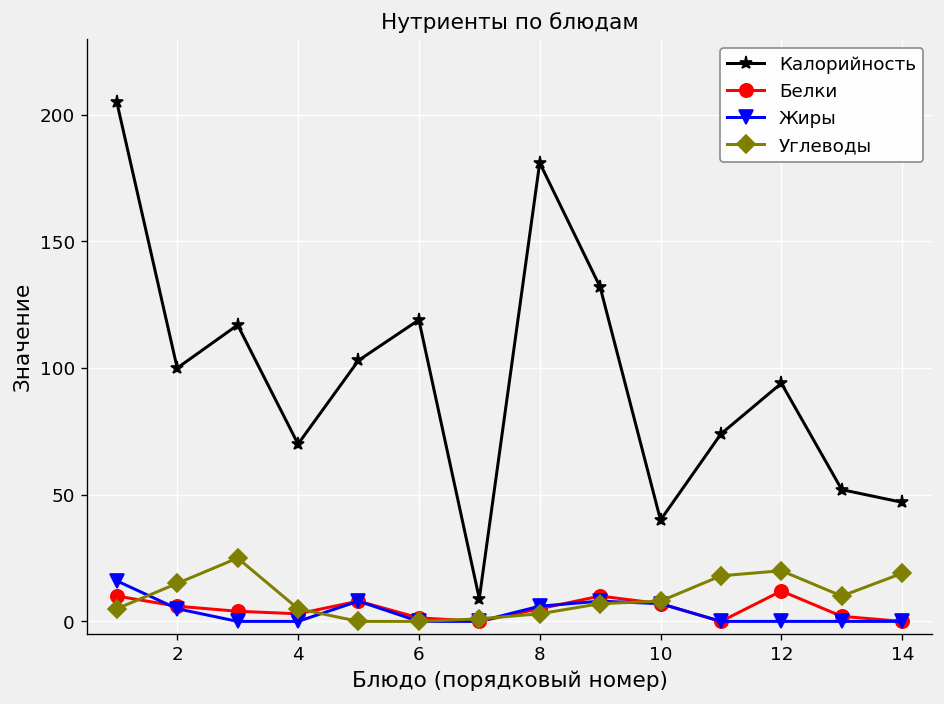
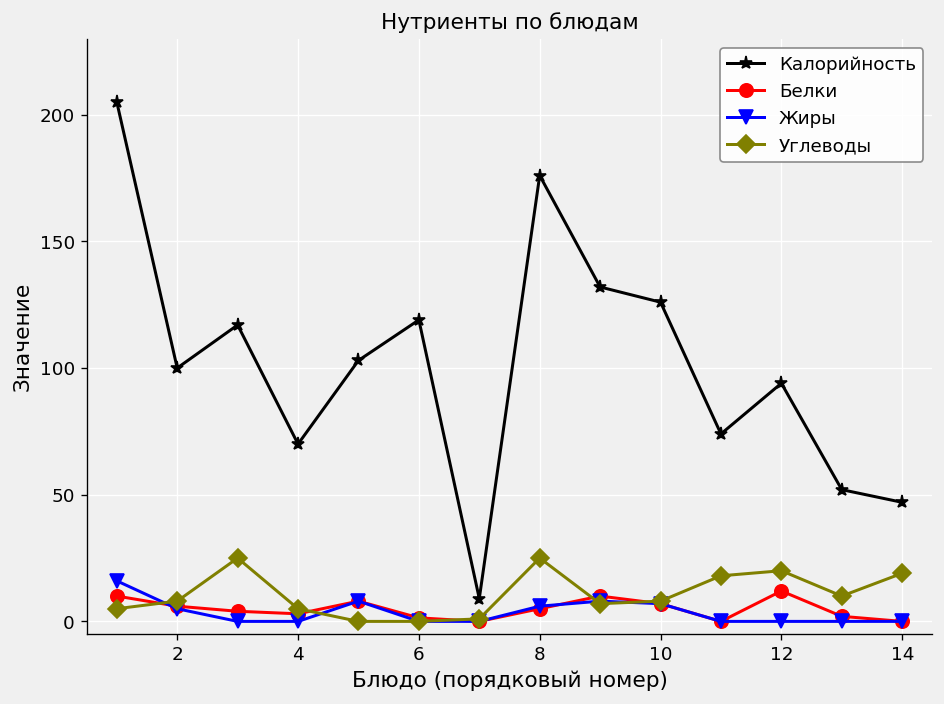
Углеводы, 2: 15 -> 8
Калорийность, 8: 181 -> 176
Углеводы, 8: 3 -> 25
Калорийность, 10: 40 -> 126
